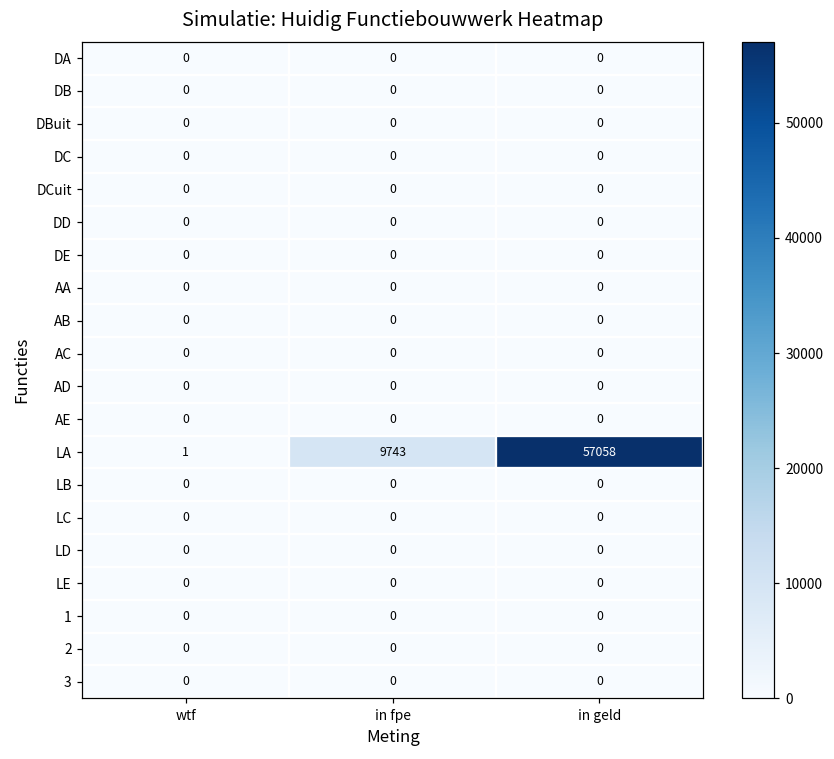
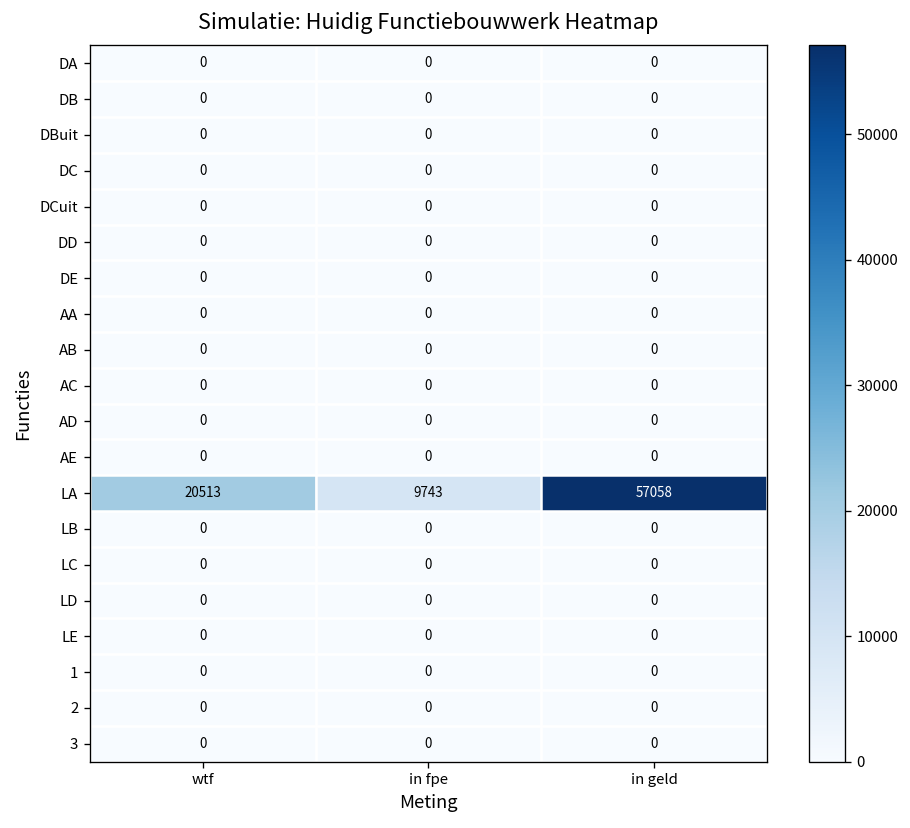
LA, wtf: 1 -> 20513
